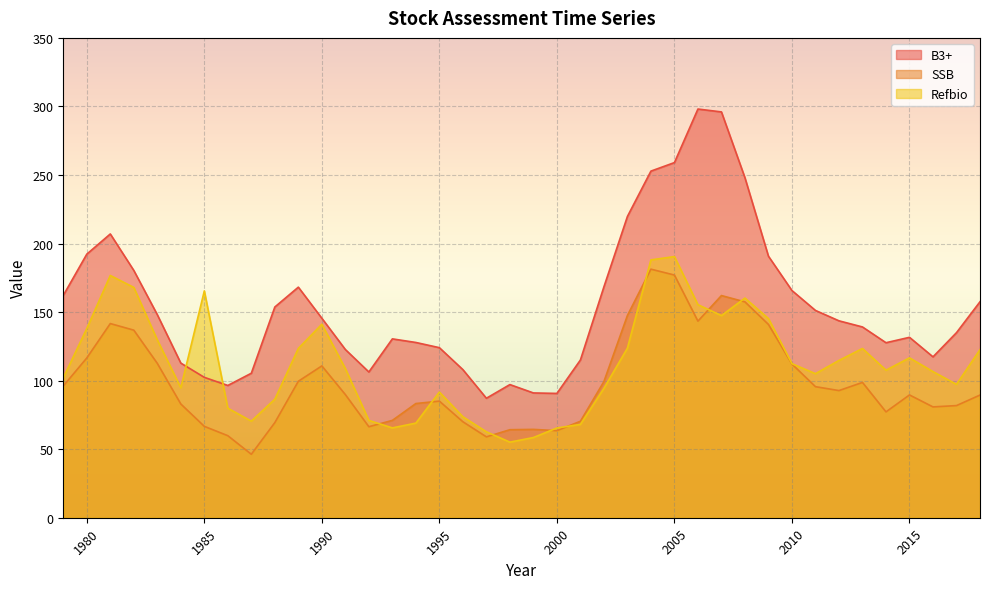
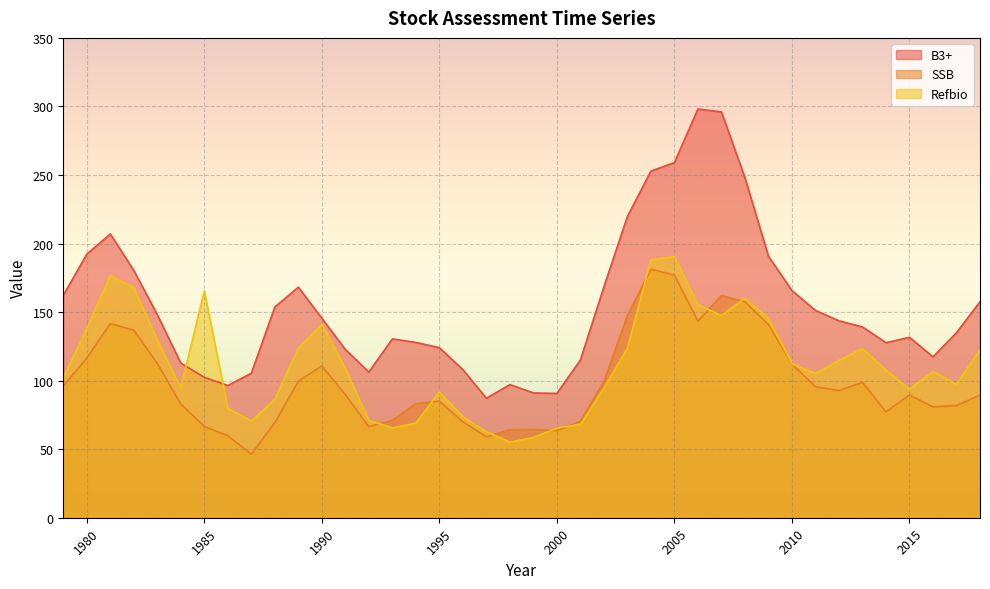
Refbio, 2015: 117 -> 94
